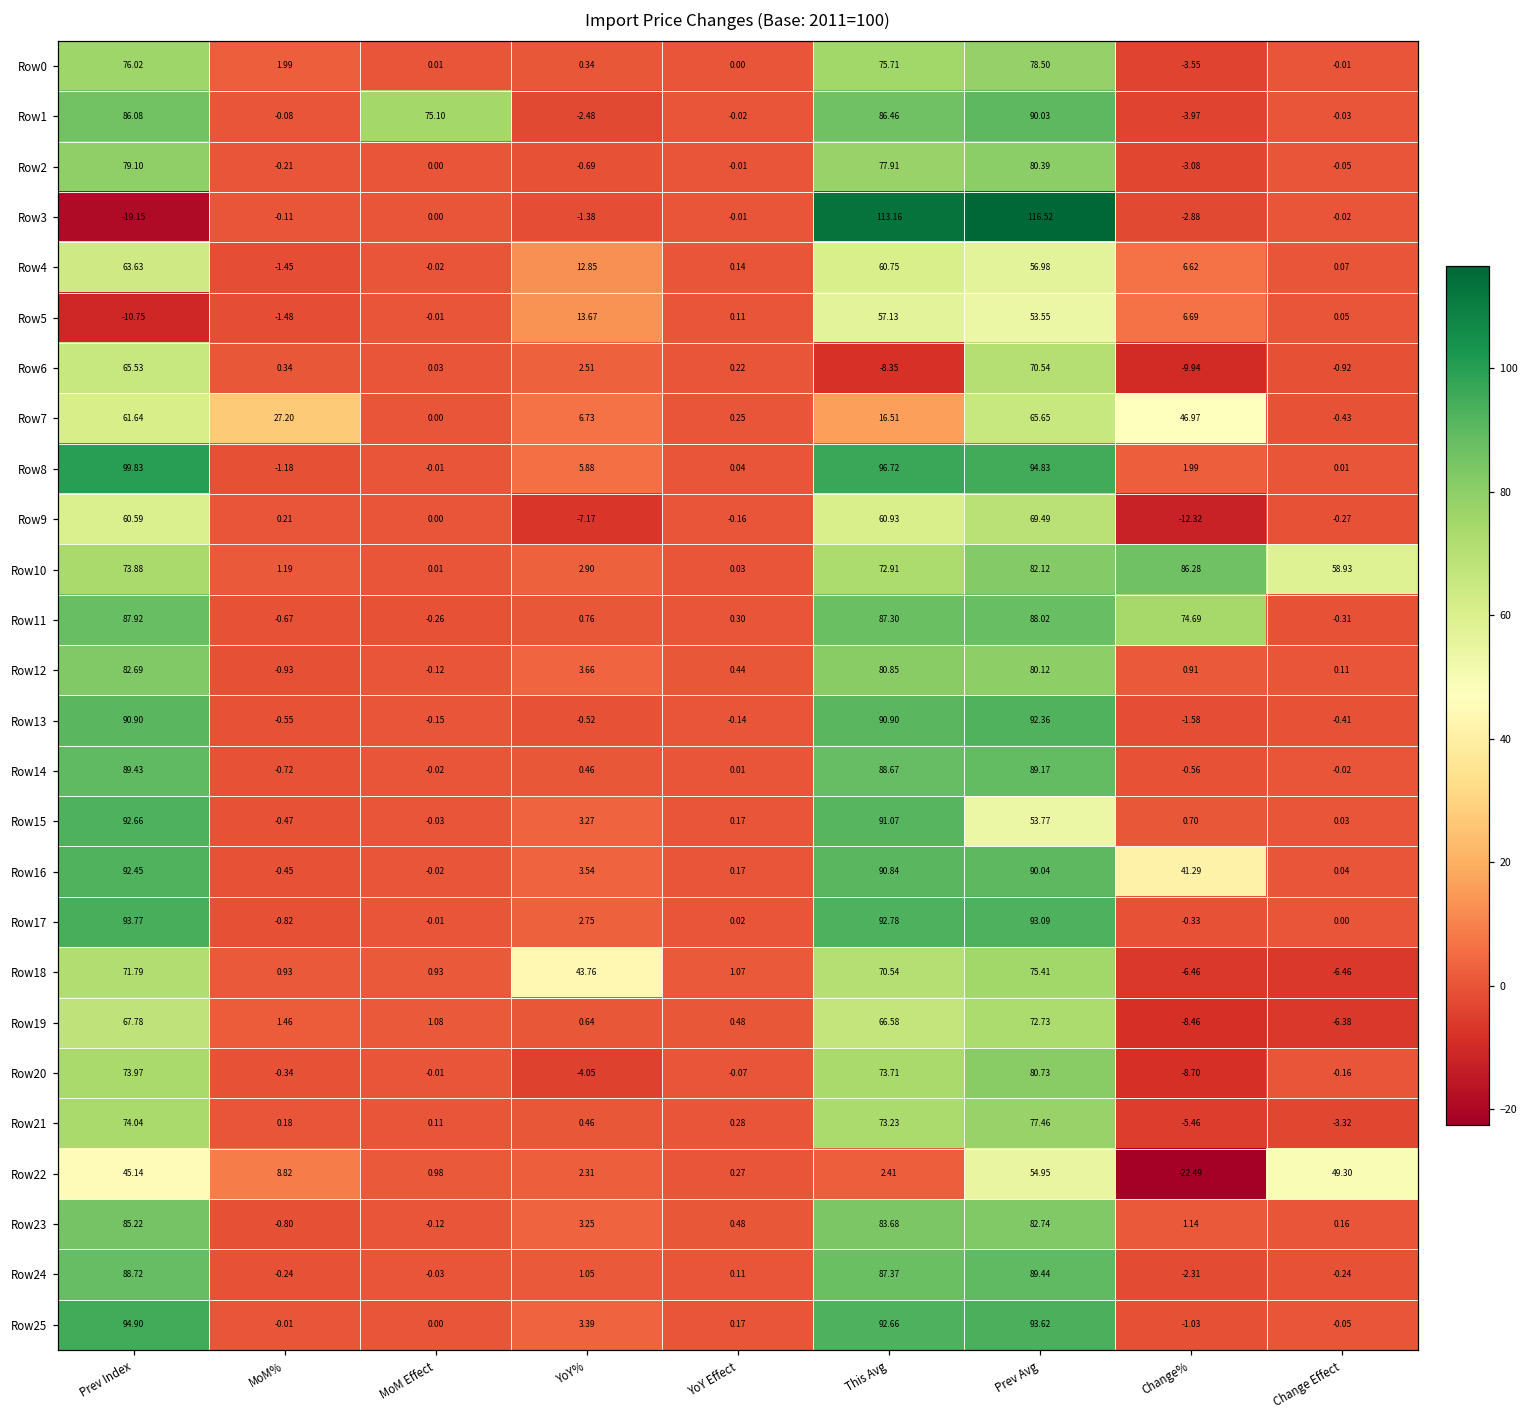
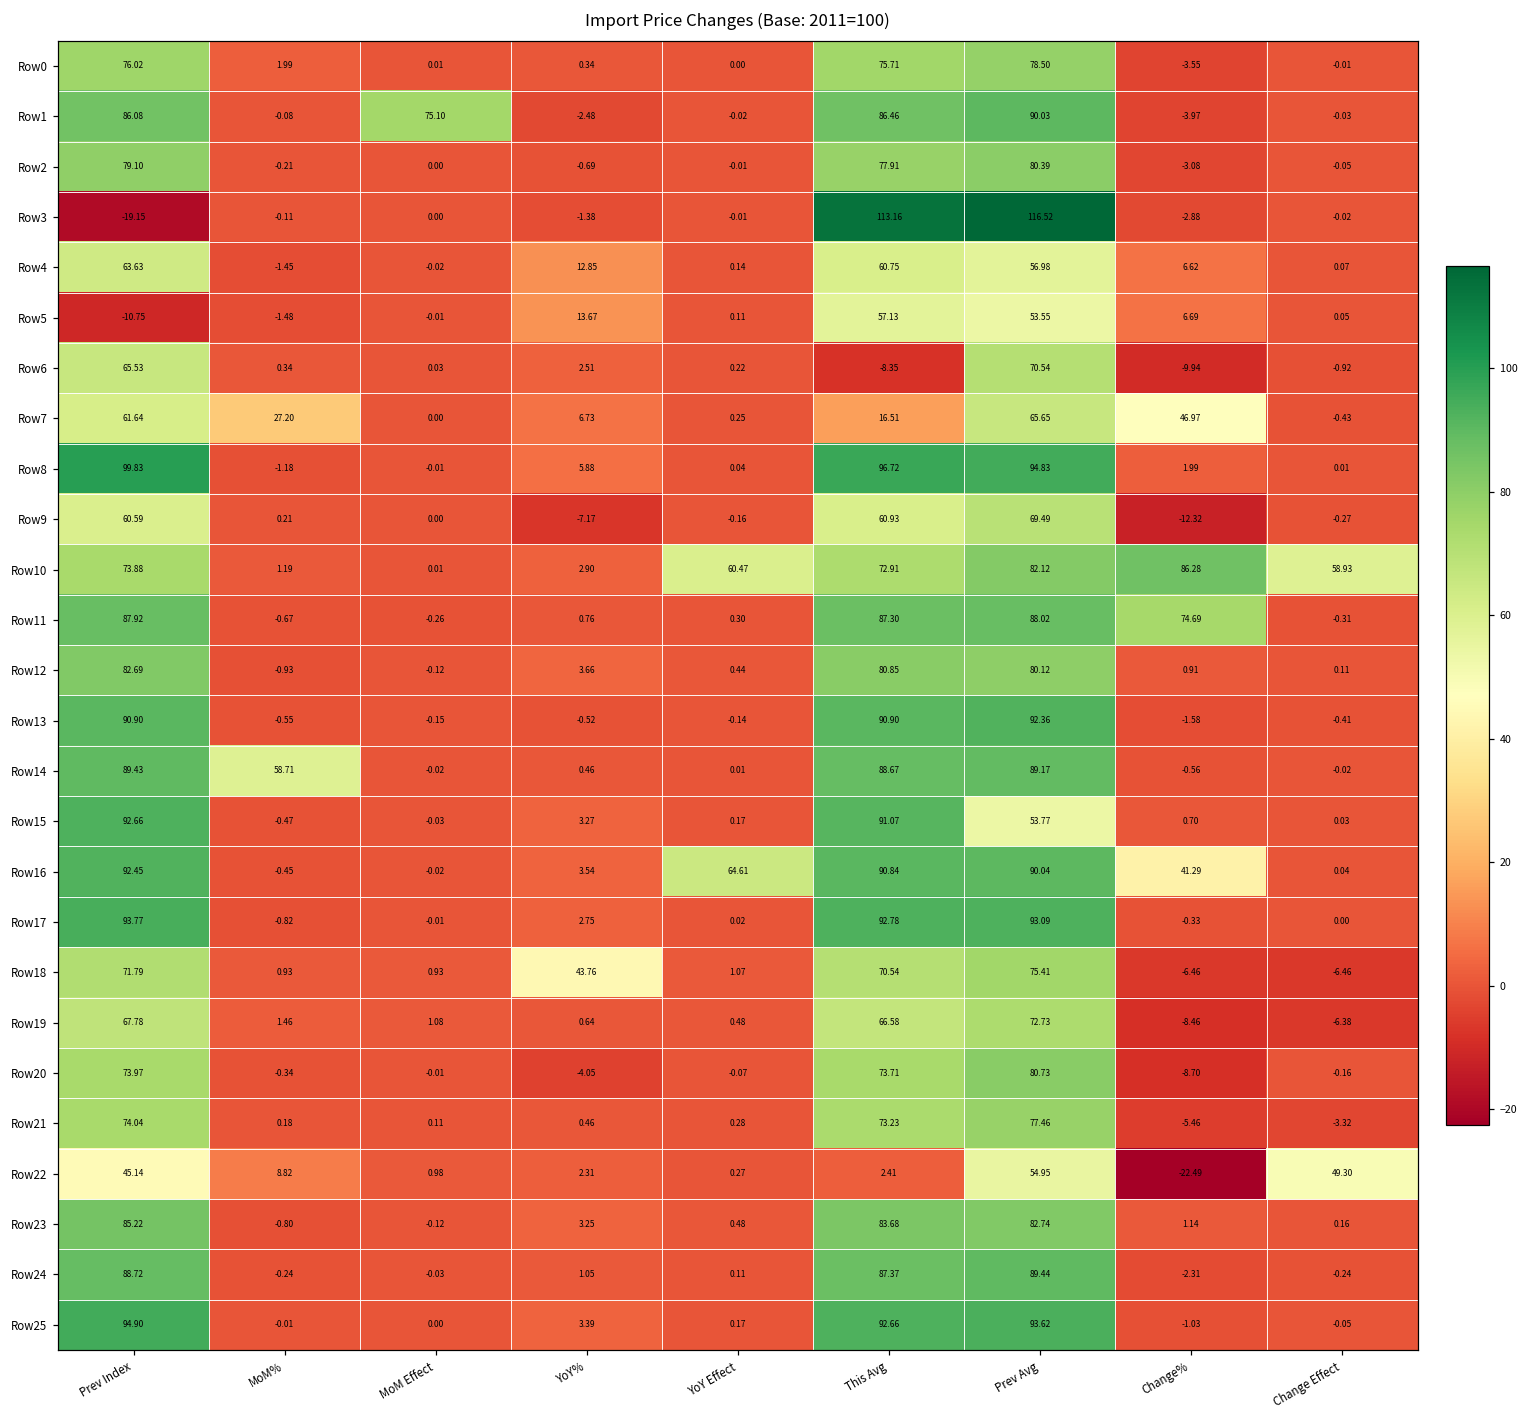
Row10, YoY Effect: 0.03 -> 60.47
Row14, MoM%: -0.72 -> 58.71
Row16, YoY Effect: 0.17 -> 64.61
